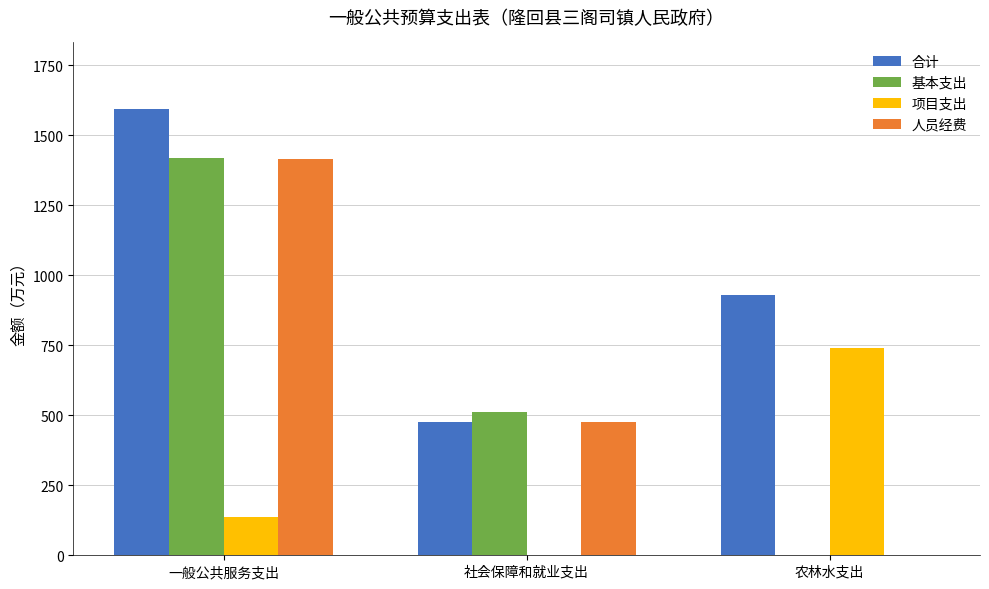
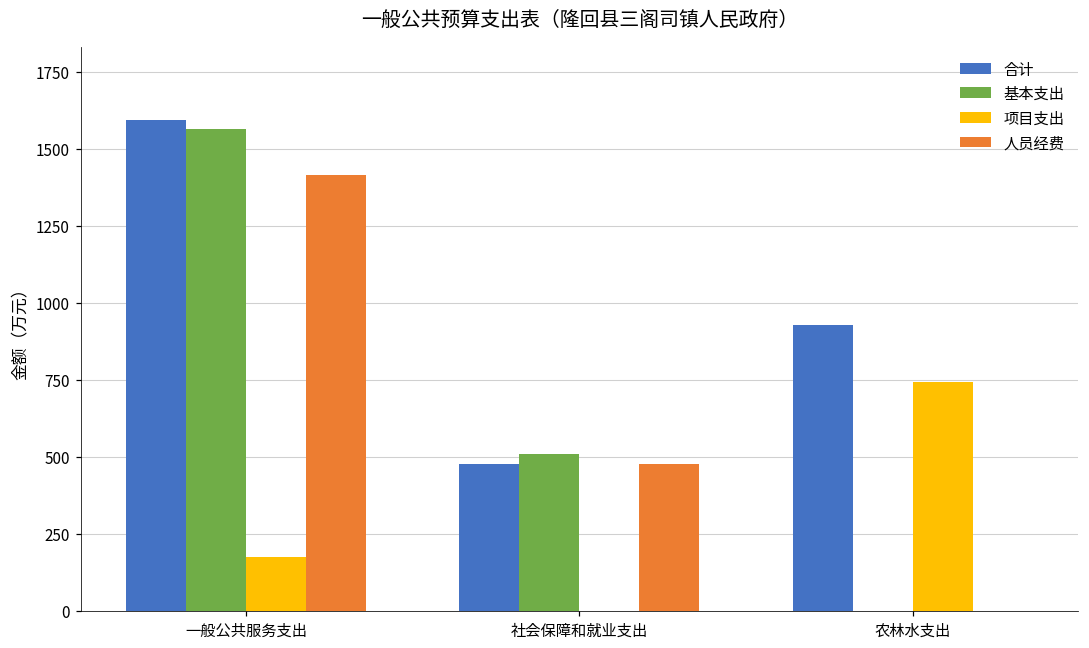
基本支出, 一般公共服务支出: 1420 -> 1560
项目支出, 一般公共服务支出: 140 -> 170
